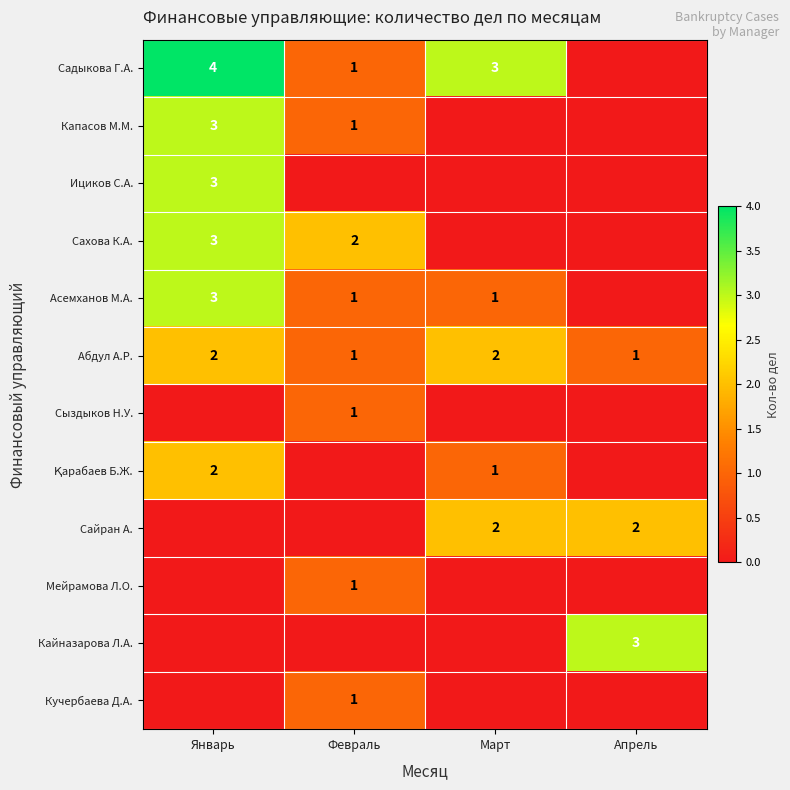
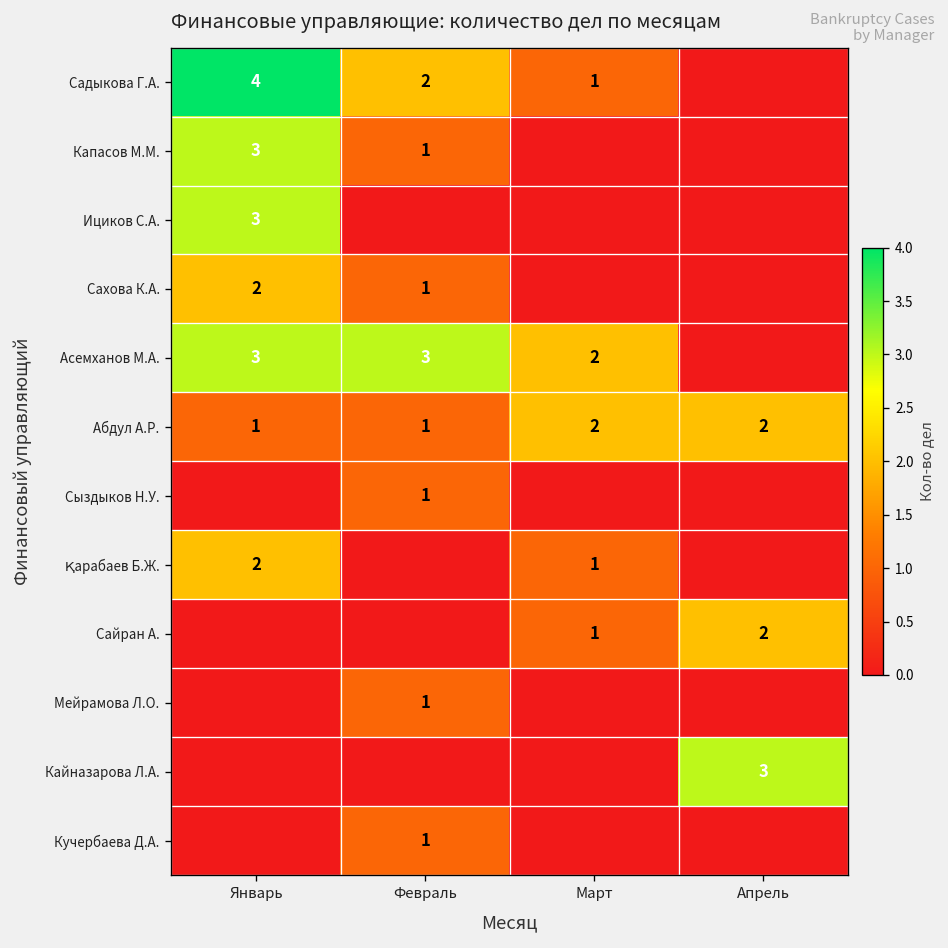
Садыкова Г.А., Февраль: 1 -> 2
Садыкова Г.А., Март: 3 -> 1
Сахова К.А., Январь: 3 -> 2
Сахова К.А., Февраль: 2 -> 1
Асемханов М.А., Февраль: 1 -> 3
Асемханов М.А., Март: 1 -> 2
Абдул А.Р., Январь: 2 -> 1
Абдул А.Р., Апрель: 1 -> 2
Сайран А., Март: 2 -> 1
